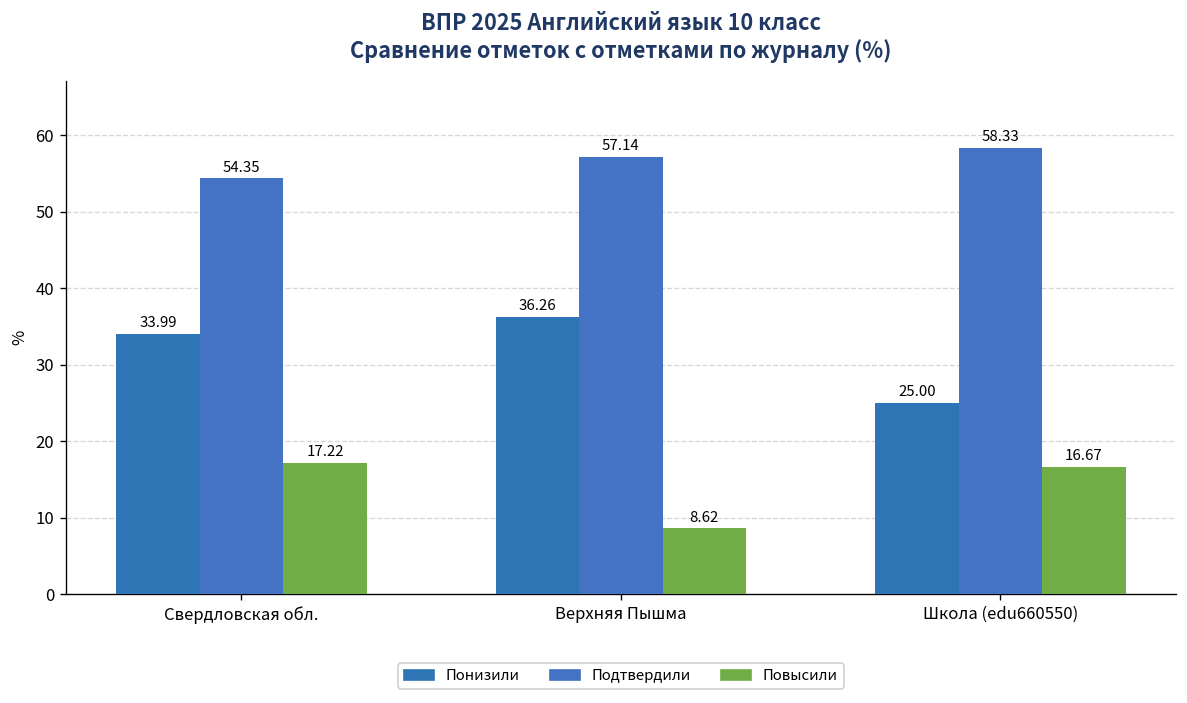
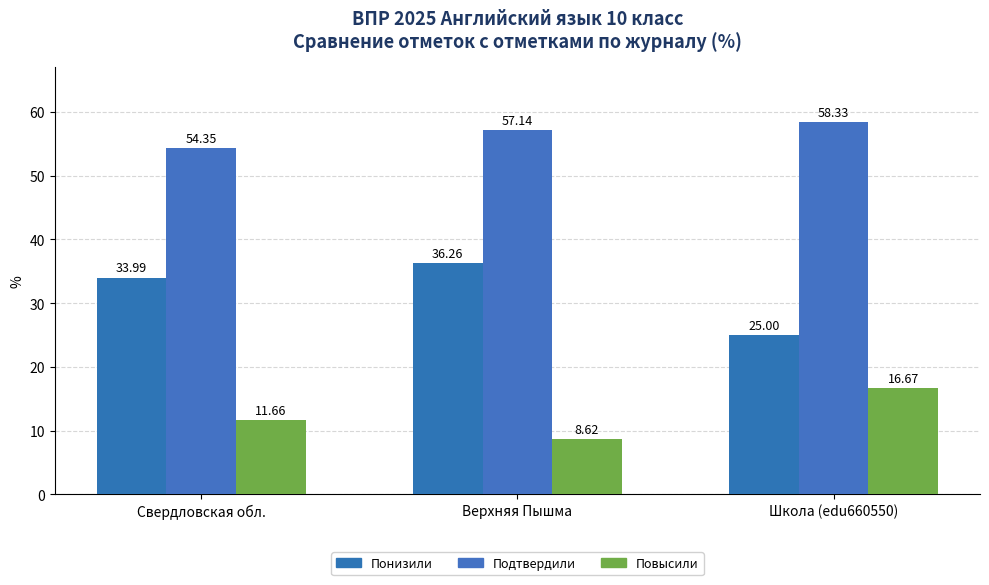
Повысили, Свердловская обл.: 17.22 -> 11.66
